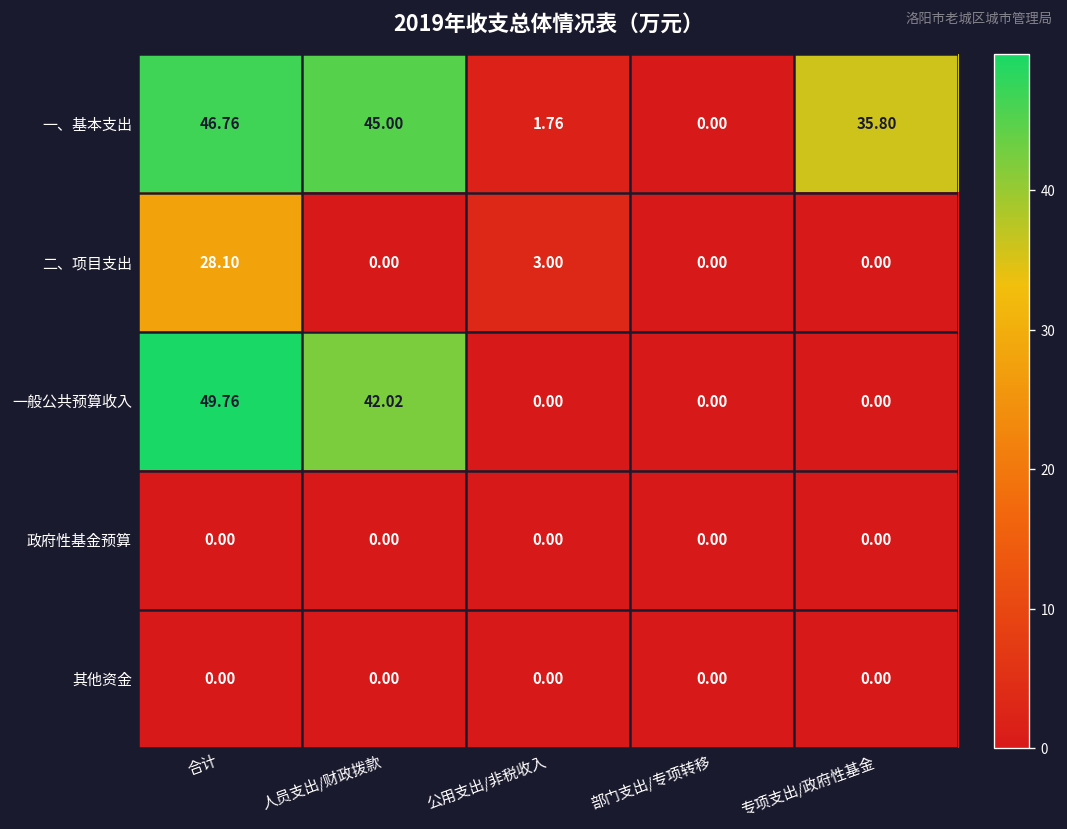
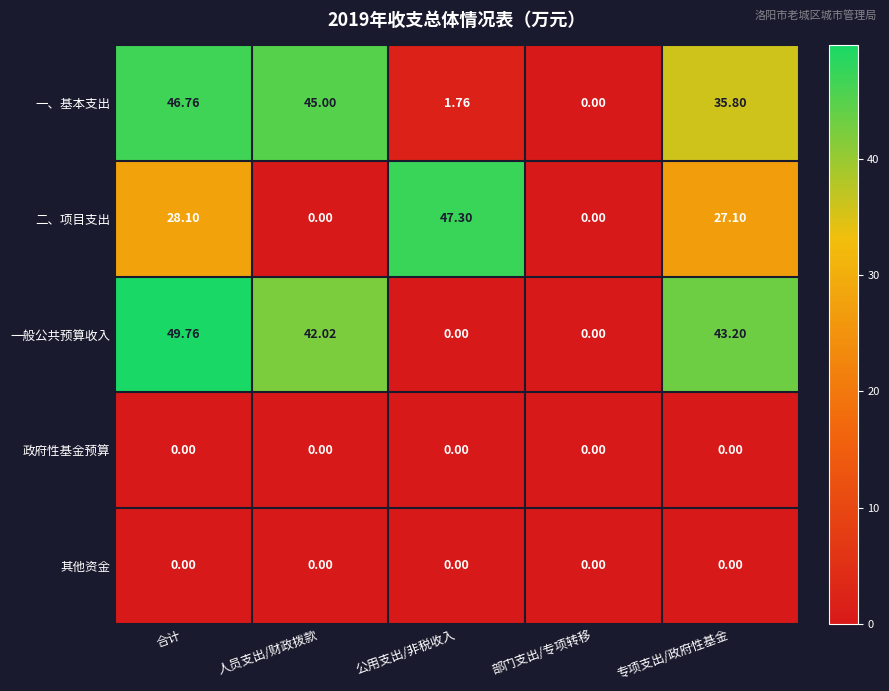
二、项目支出, 公用支出/非税收入: 3.00 -> 47.30
二、项目支出, 专项支出/政府性基金: 0.00 -> 27.10
一般公共预算收入, 专项支出/政府性基金: 0.00 -> 43.20
